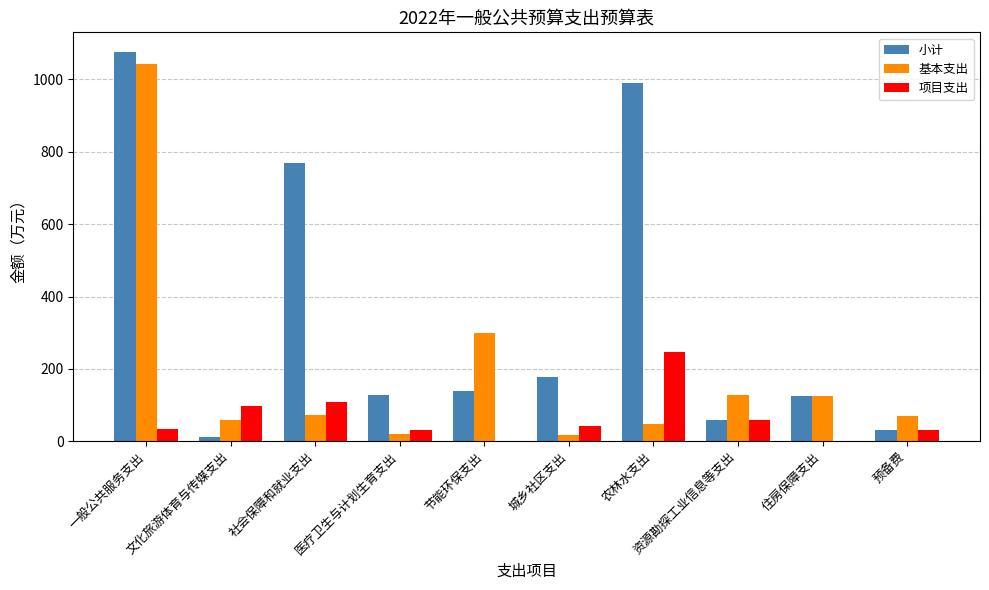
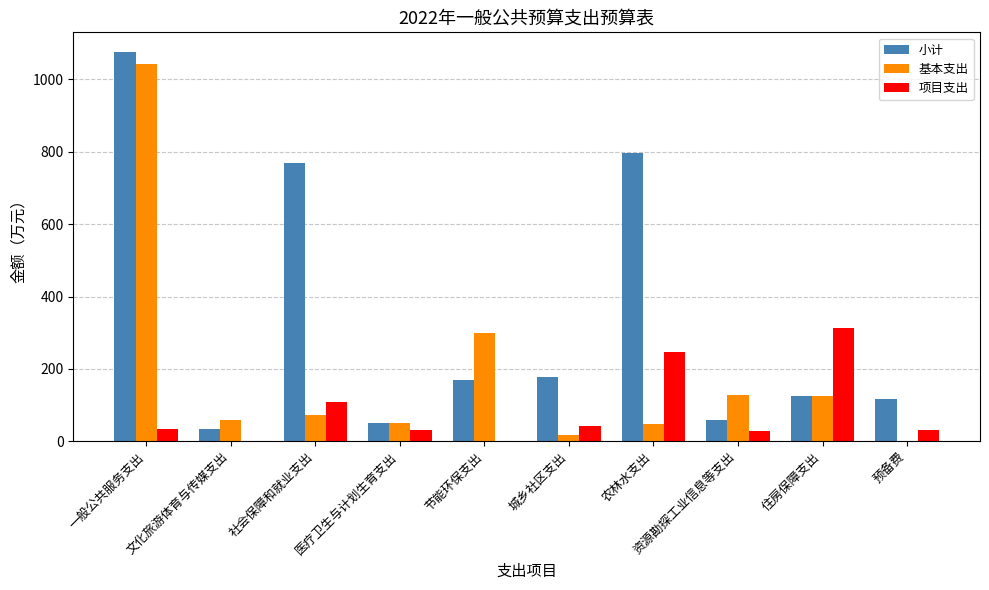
小计, 文化旅游体育与传媒支出: 10 -> 40
项目支出, 文化旅游体育与传媒支出: 100 -> 0
小计, 医疗卫生与计划生育支出: 130 -> 50
基本支出, 医疗卫生与计划生育支出: 20 -> 50
小计, 节能环保支出: 140 -> 170
小计, 农林水支出: 990 -> 800
项目支出, 资源勘探工业信息等支出: 60 -> 30
项目支出, 住房保障支出: 0 -> 310
小计, 预备费: 30 -> 120
基本支出, 预备费: 70 -> 0
